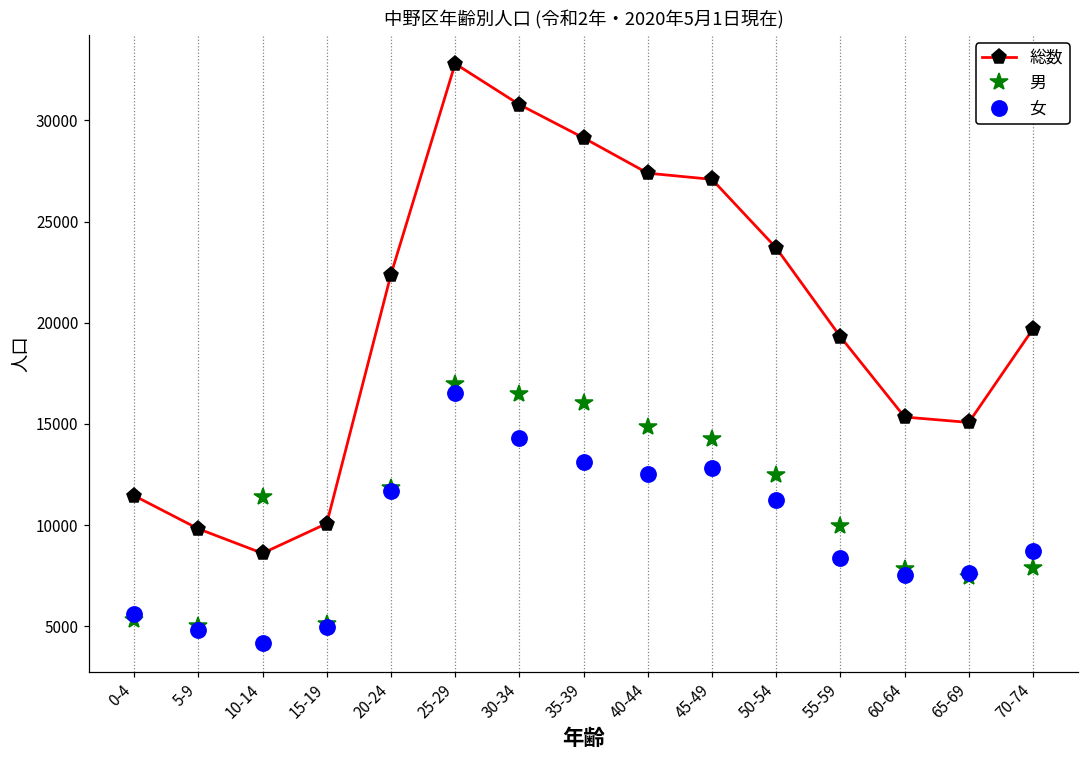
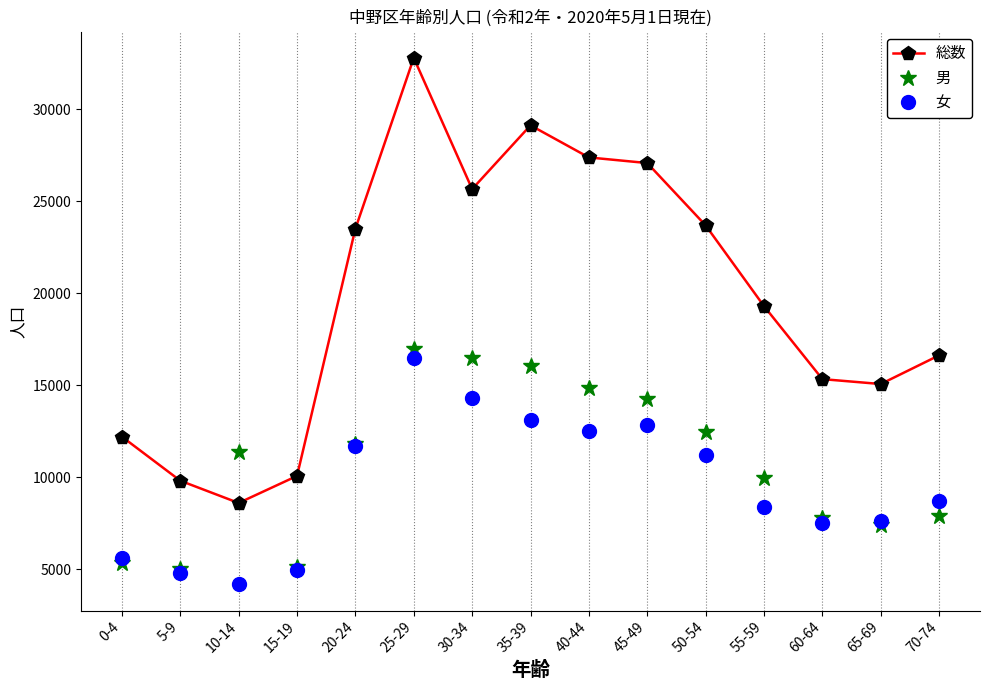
総数, 0-4: 11500 -> 12200
総数, 20-24: 22400 -> 23500
総数, 30-34: 30800 -> 25700
総数, 70-74: 19700 -> 16600
